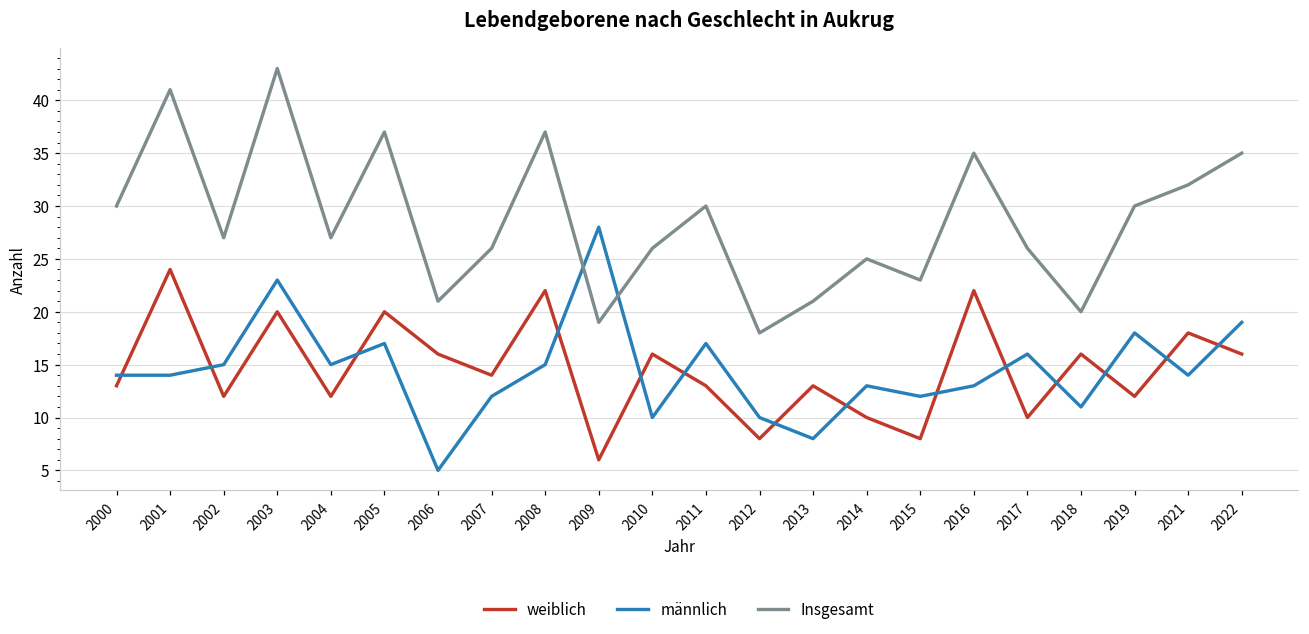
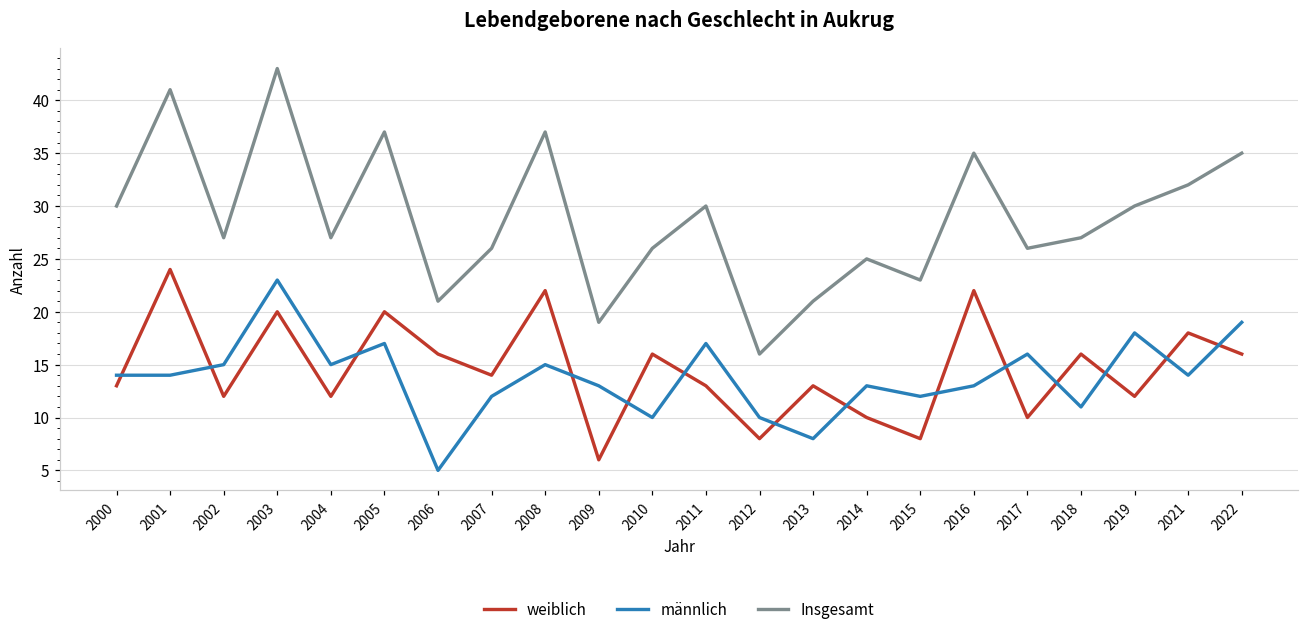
männlich, 2009: 28 -> 13
Insgesamt, 2012: 18 -> 16
Insgesamt, 2018: 20 -> 27
